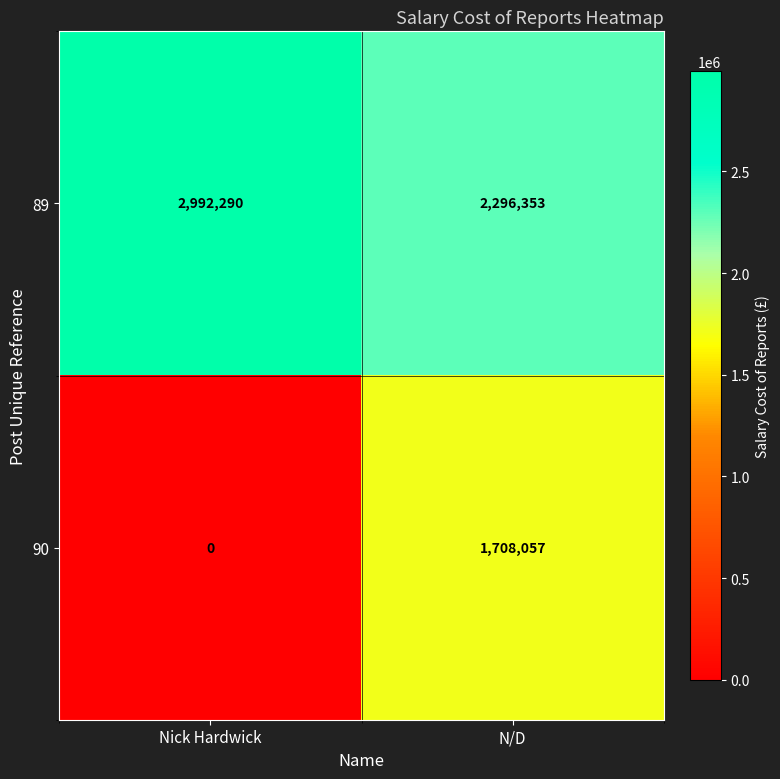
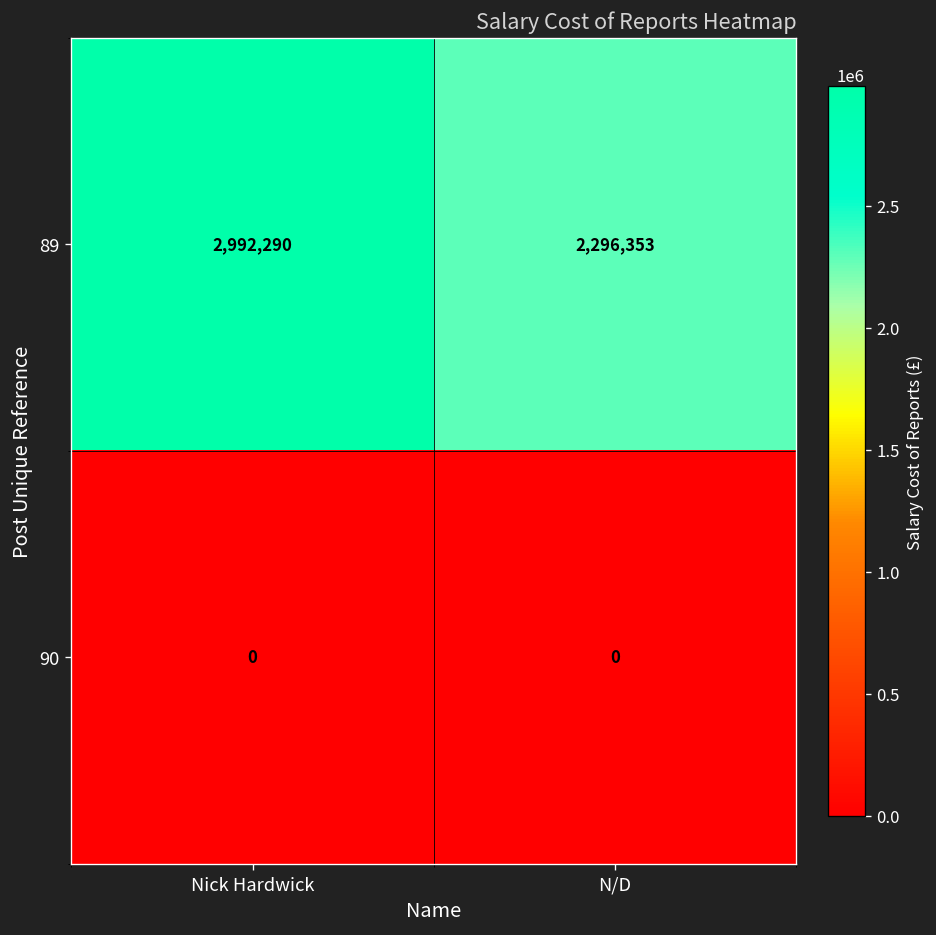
90, N/D: 1,708,057 -> 0
